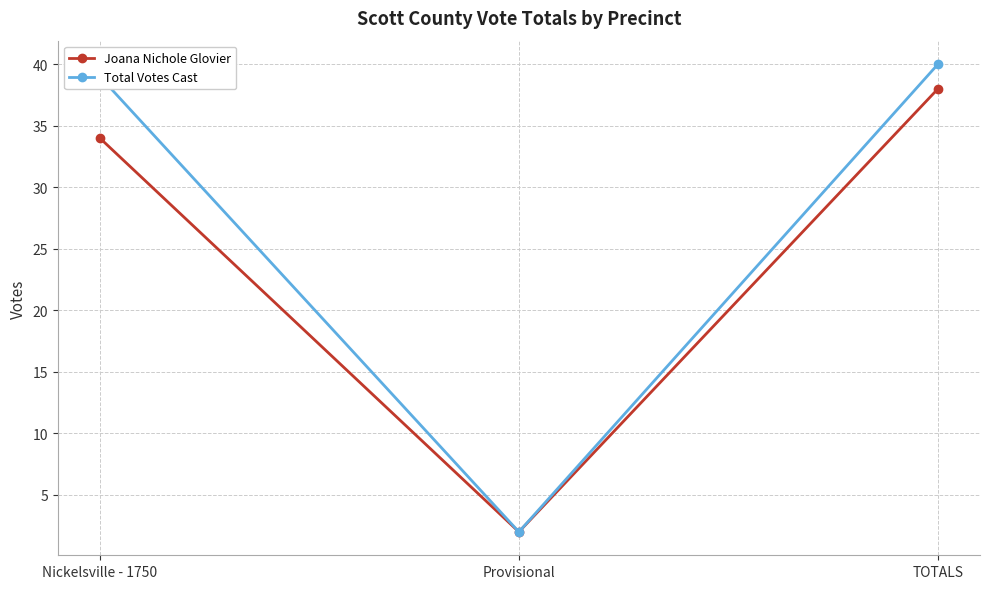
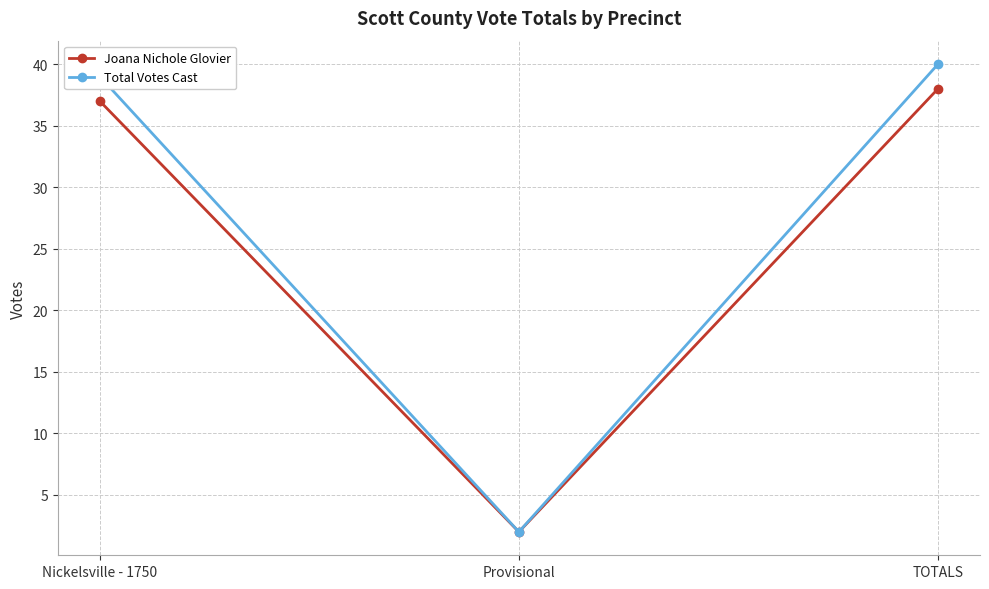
Joana Nichole Glovier, Nickelsville - 1750: 34 -> 37
